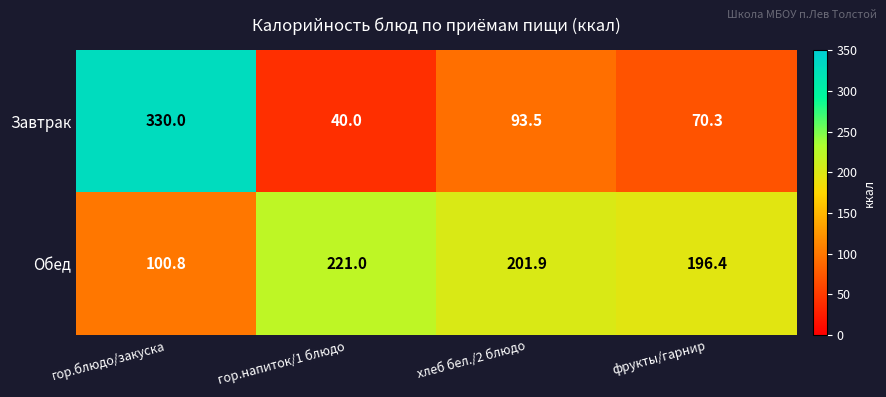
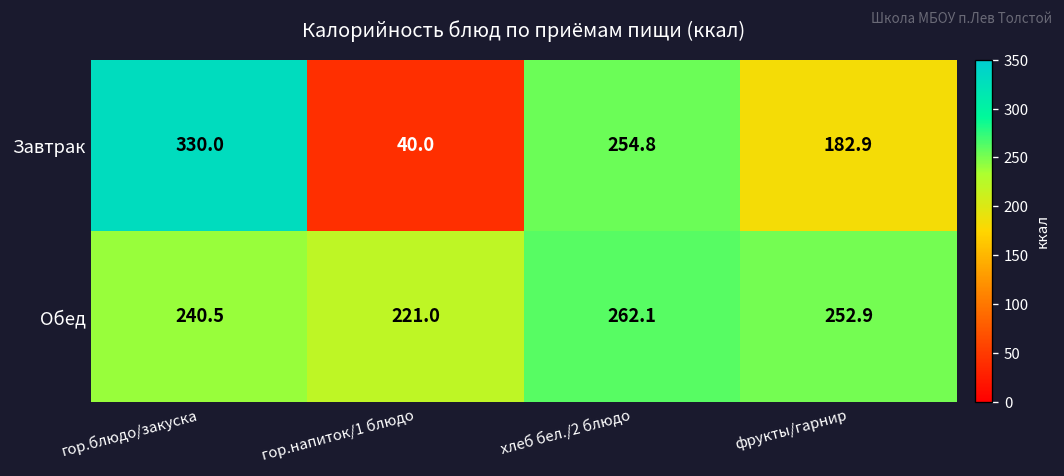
Завтрак, хлеб бел./2 блюдо: 93.5 -> 254.8
Завтрак, фрукты/гарнир: 70.3 -> 182.9
Обед, гор.блюдо/закуска: 100.8 -> 240.5
Обед, хлеб бел./2 блюдо: 201.9 -> 262.1
Обед, фрукты/гарнир: 196.4 -> 252.9
